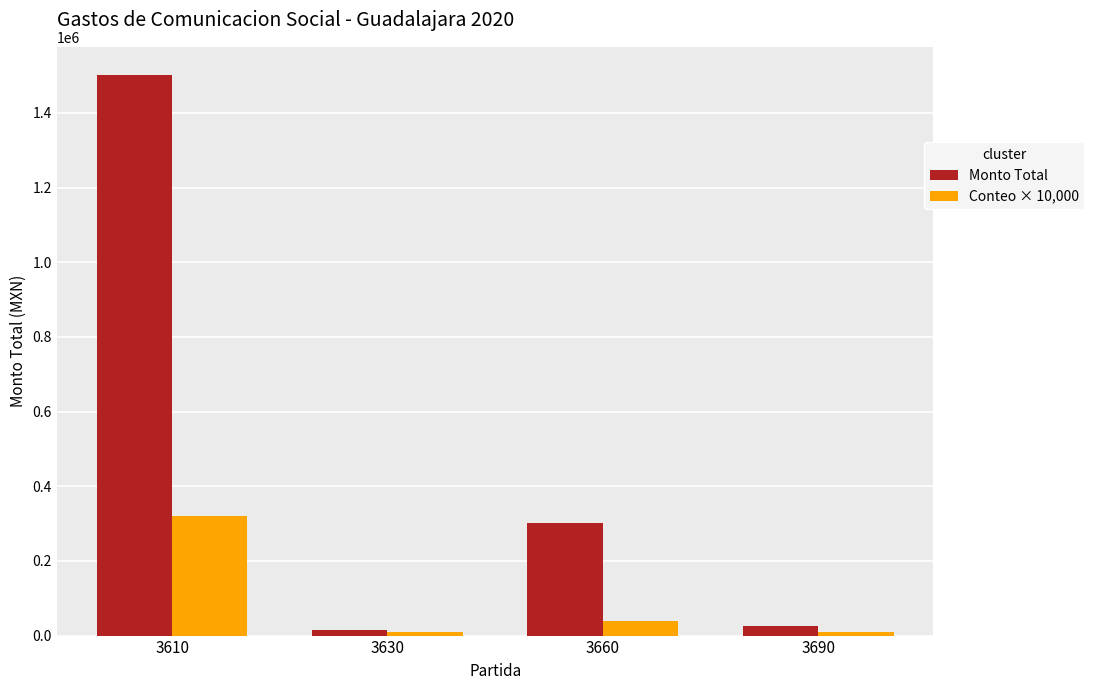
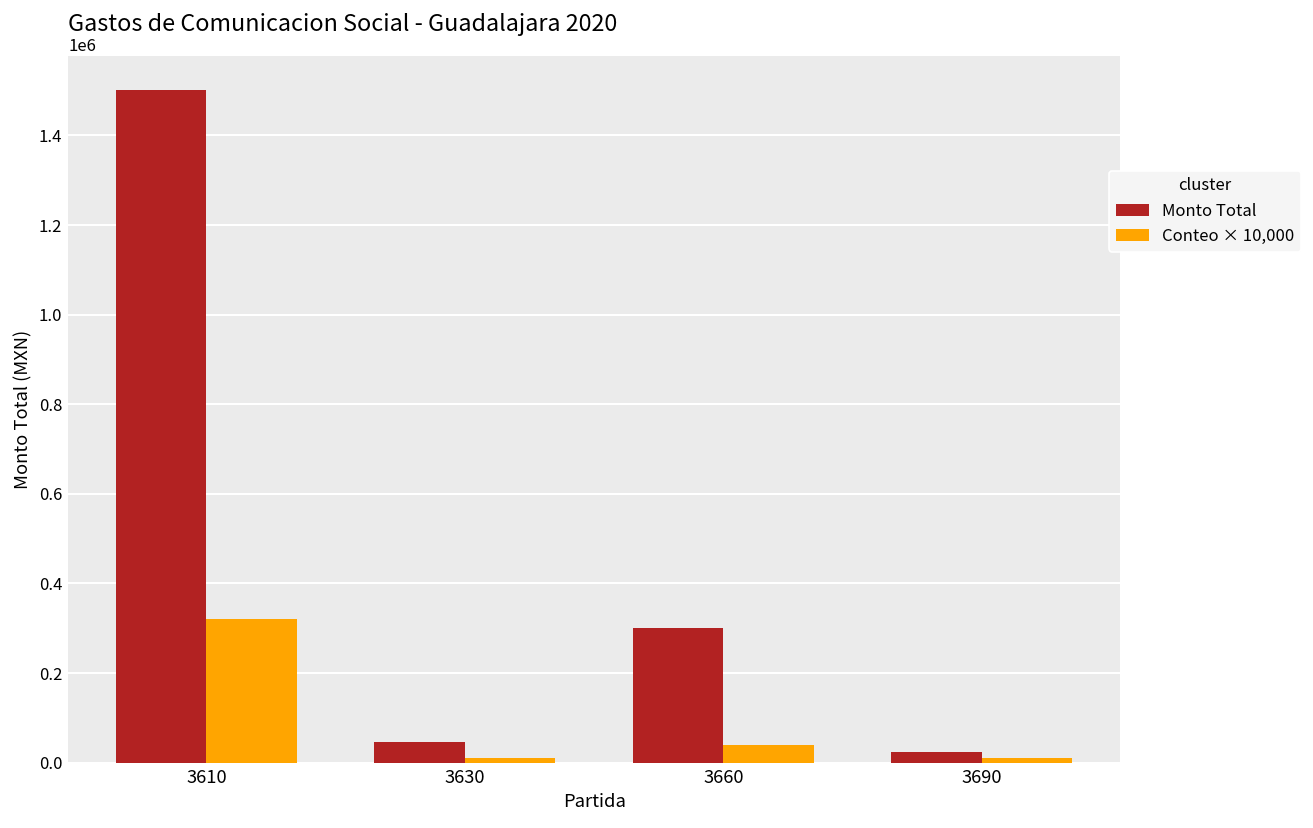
Monto Total, 3630: 10000 -> 50000
